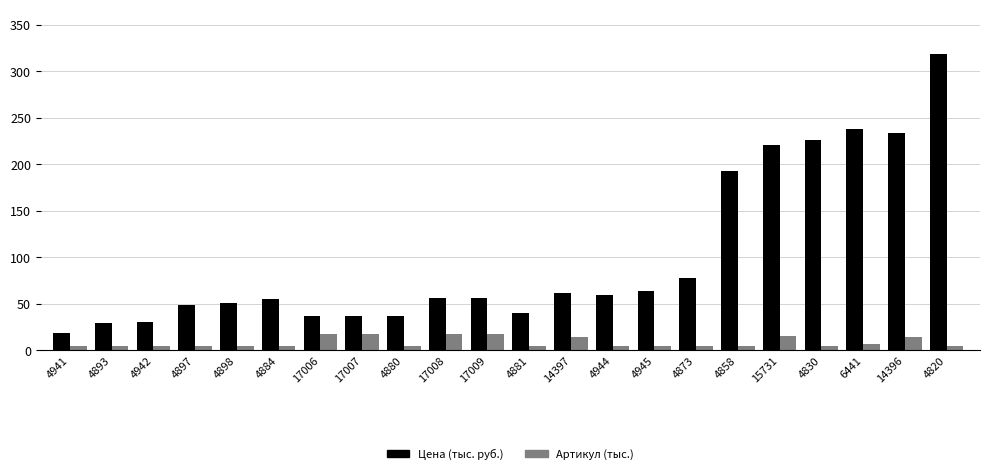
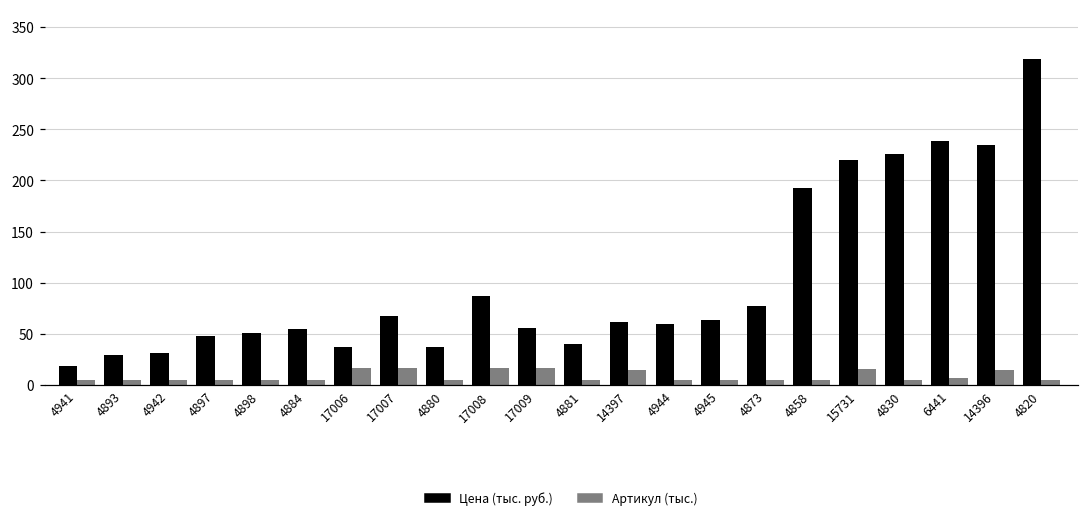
Цена (тыс. руб.), 17007: 40 -> 70
Цена (тыс. руб.), 17008: 60 -> 90
